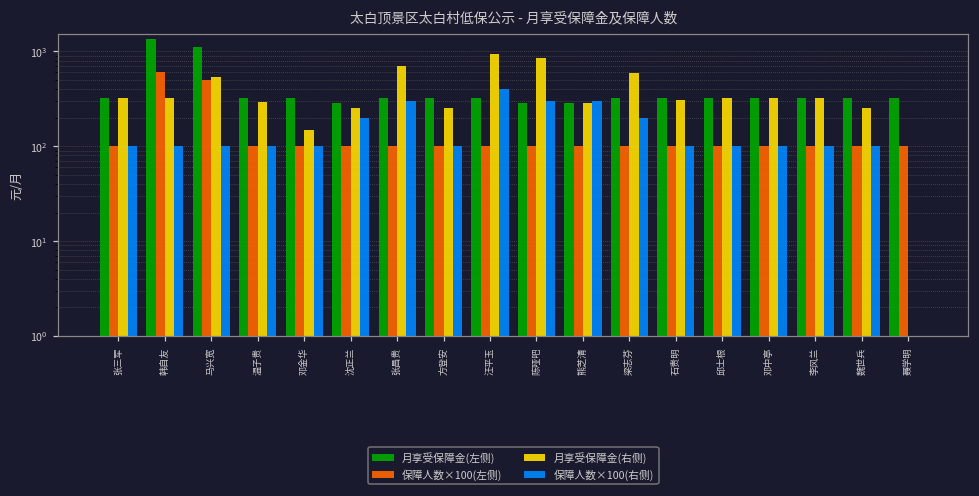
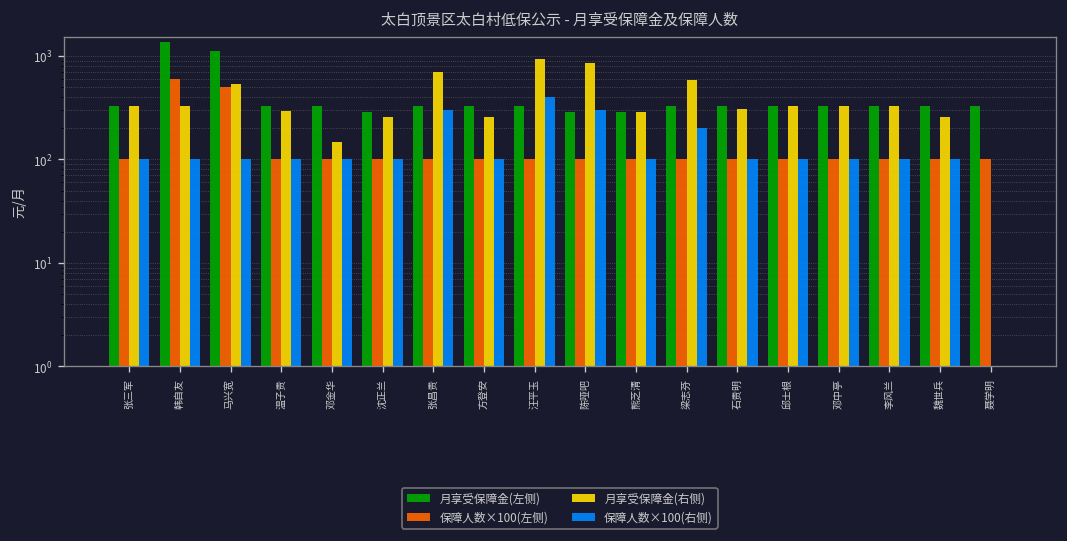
保障人数×100(右侧), 沈正兰: 200 -> 100
保障人数×100(右侧), 熊芝清: 300 -> 100
